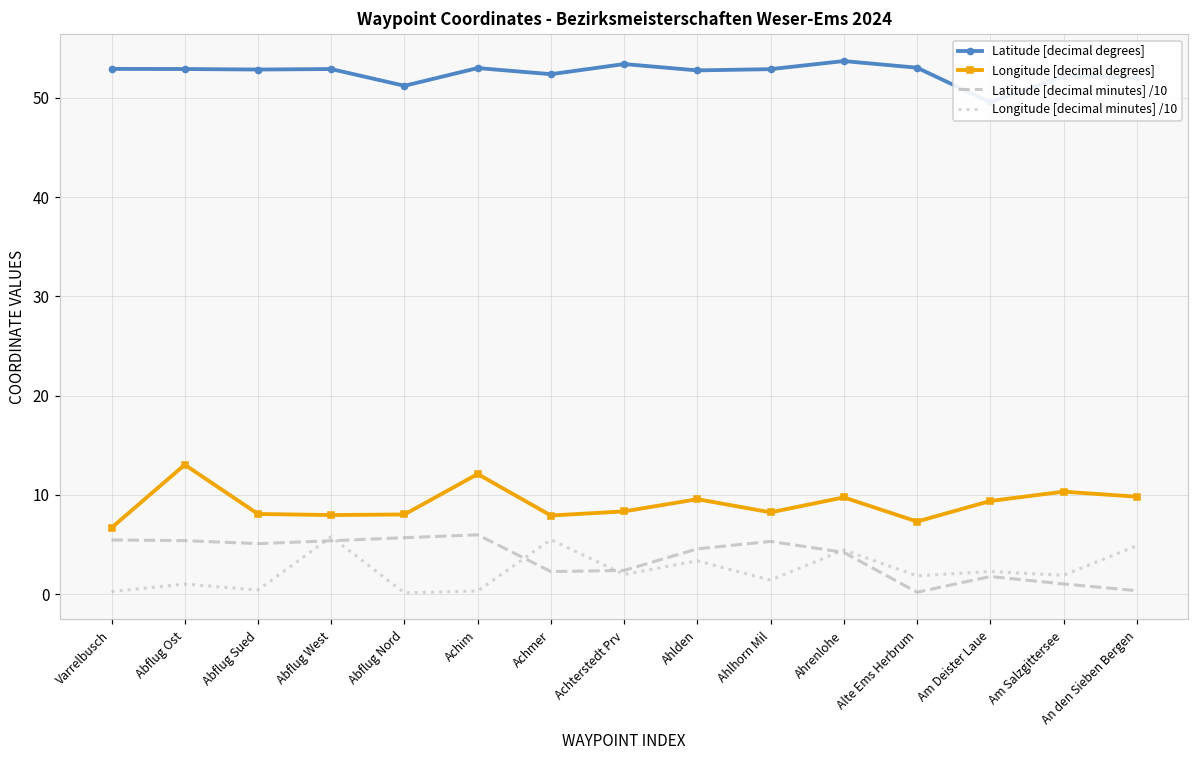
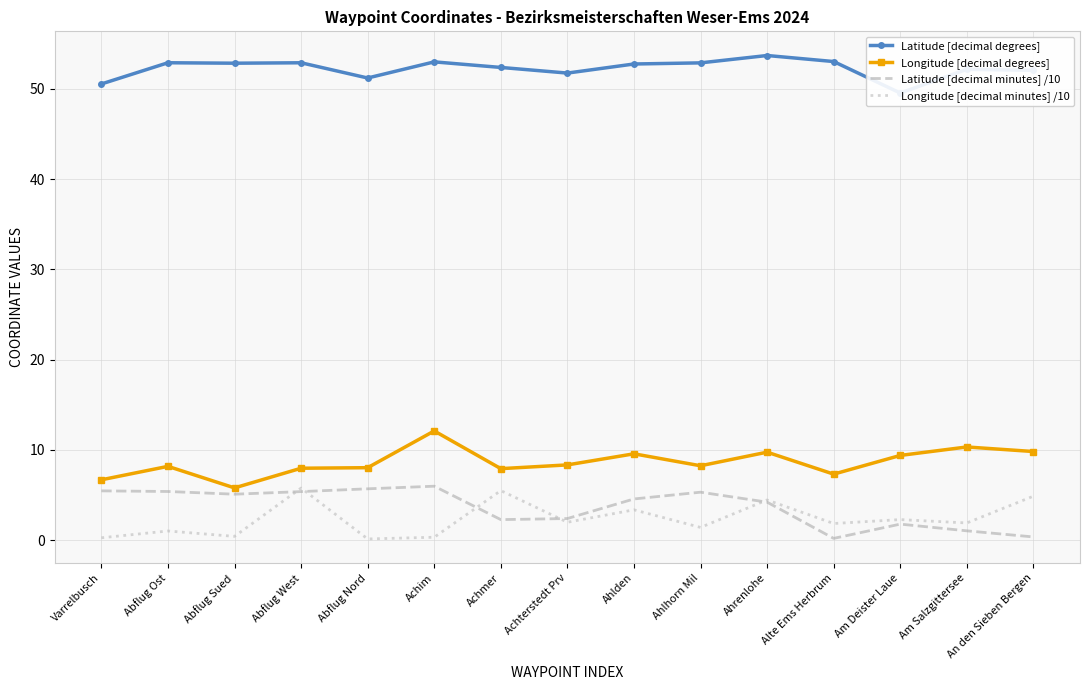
Latitude [decimal degrees], Varrelbusch: 53 -> 51
Longitude [decimal degrees], Abflug Ost: 13 -> 8
Longitude [decimal degrees], Abflug Sued: 8 -> 6
Latitude [decimal degrees], Achterstedt Prv: 53 -> 52
